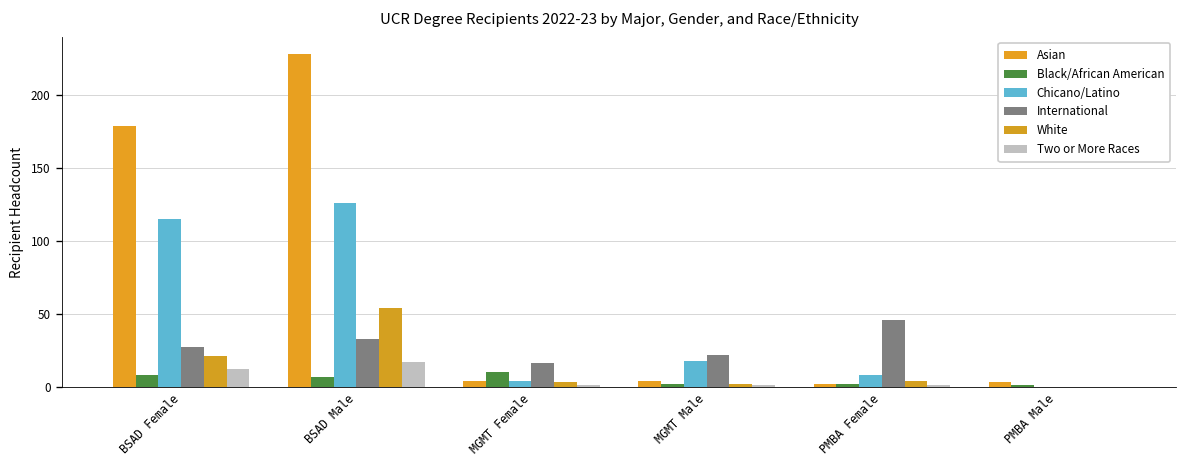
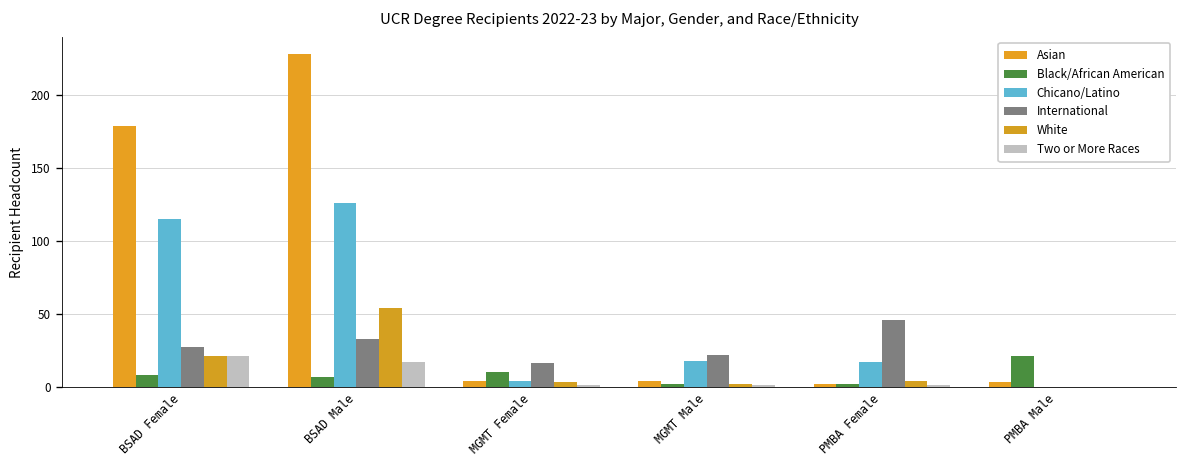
Two or More Races, BSAD Female: 12 -> 21
Chicano/Latino, PMBA Female: 8 -> 17
Black/African American, PMBA Male: 1 -> 21
